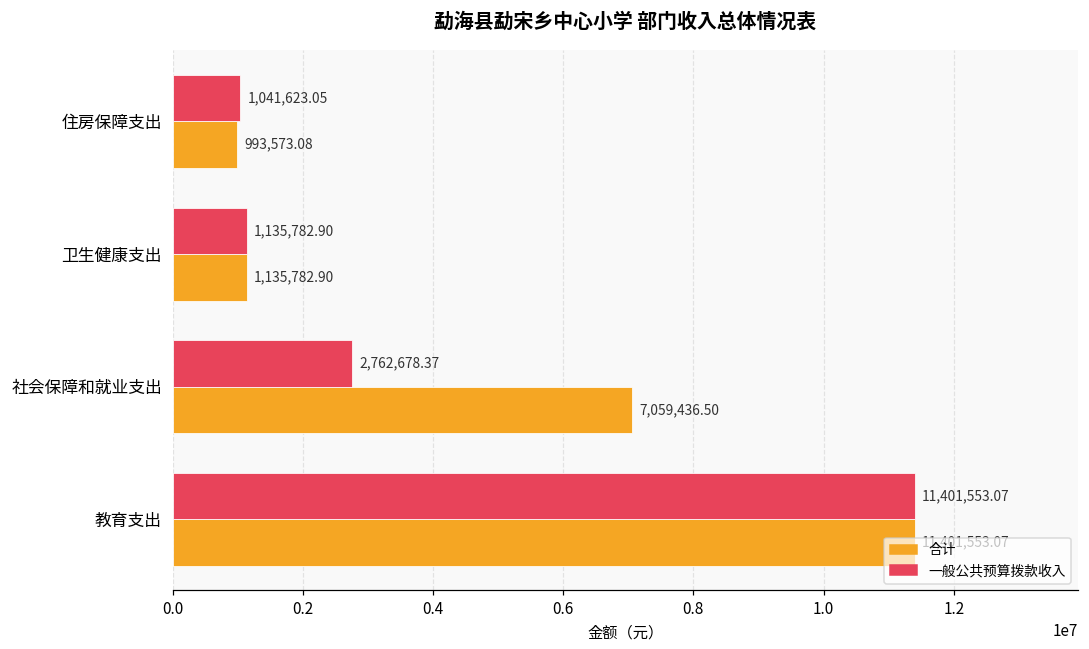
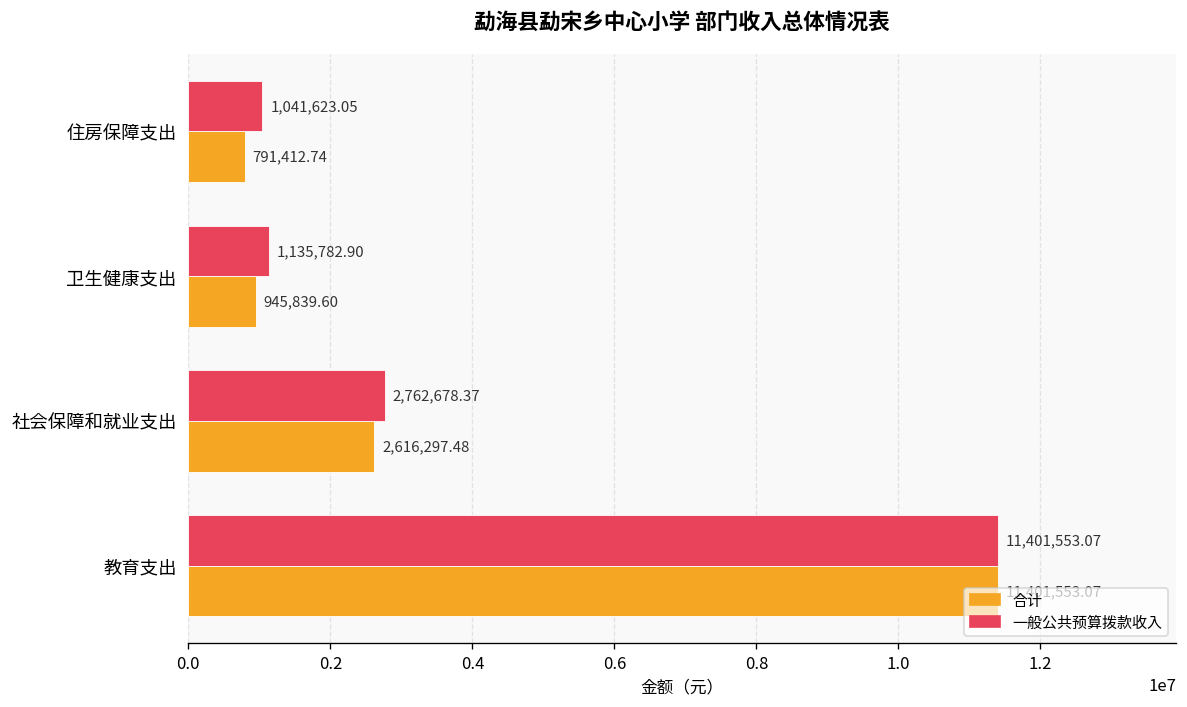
合计, 住房保障支出: 993,573.08 -> 791,412.74
合计, 卫生健康支出: 1,135,782.90 -> 945,839.60
合计, 社会保障和就业支出: 7,059,436.50 -> 2,616,297.48
